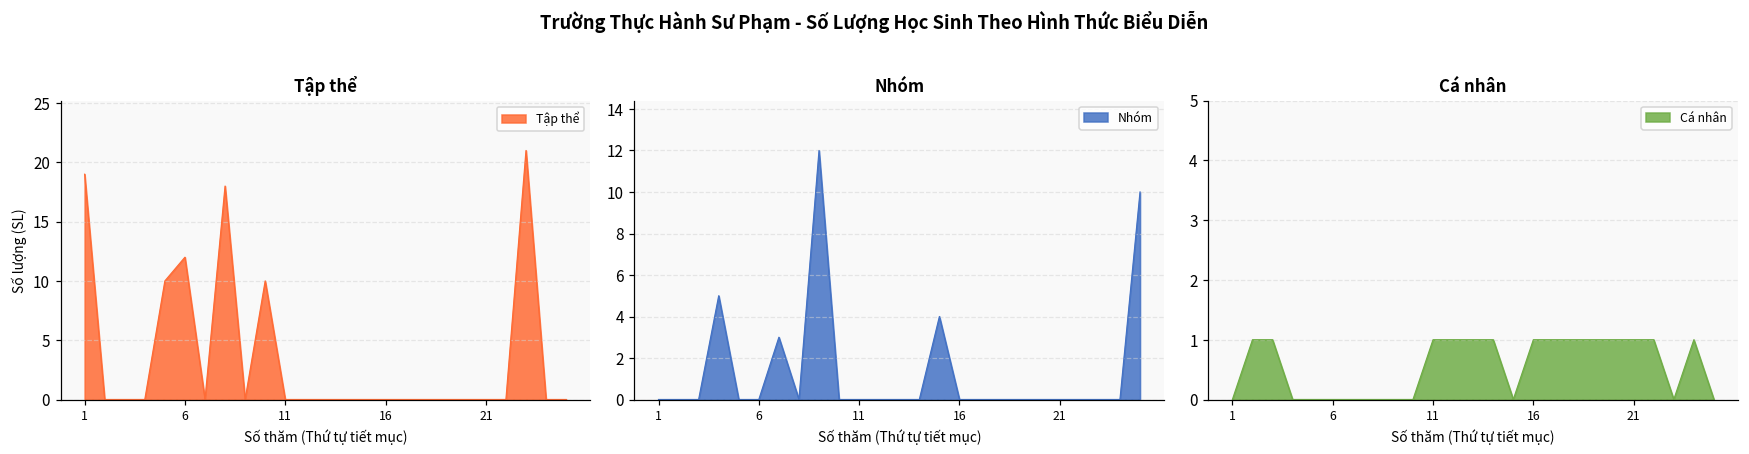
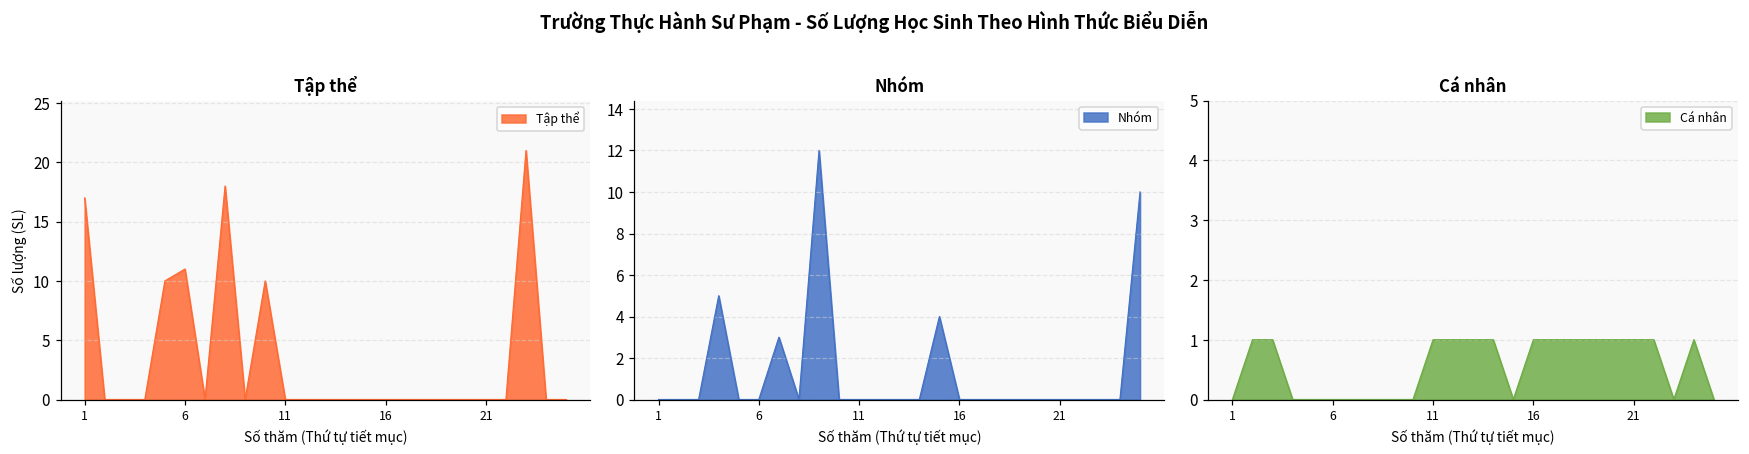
Tập thể, 1: 19 -> 17
Tập thể, 6: 12 -> 11
